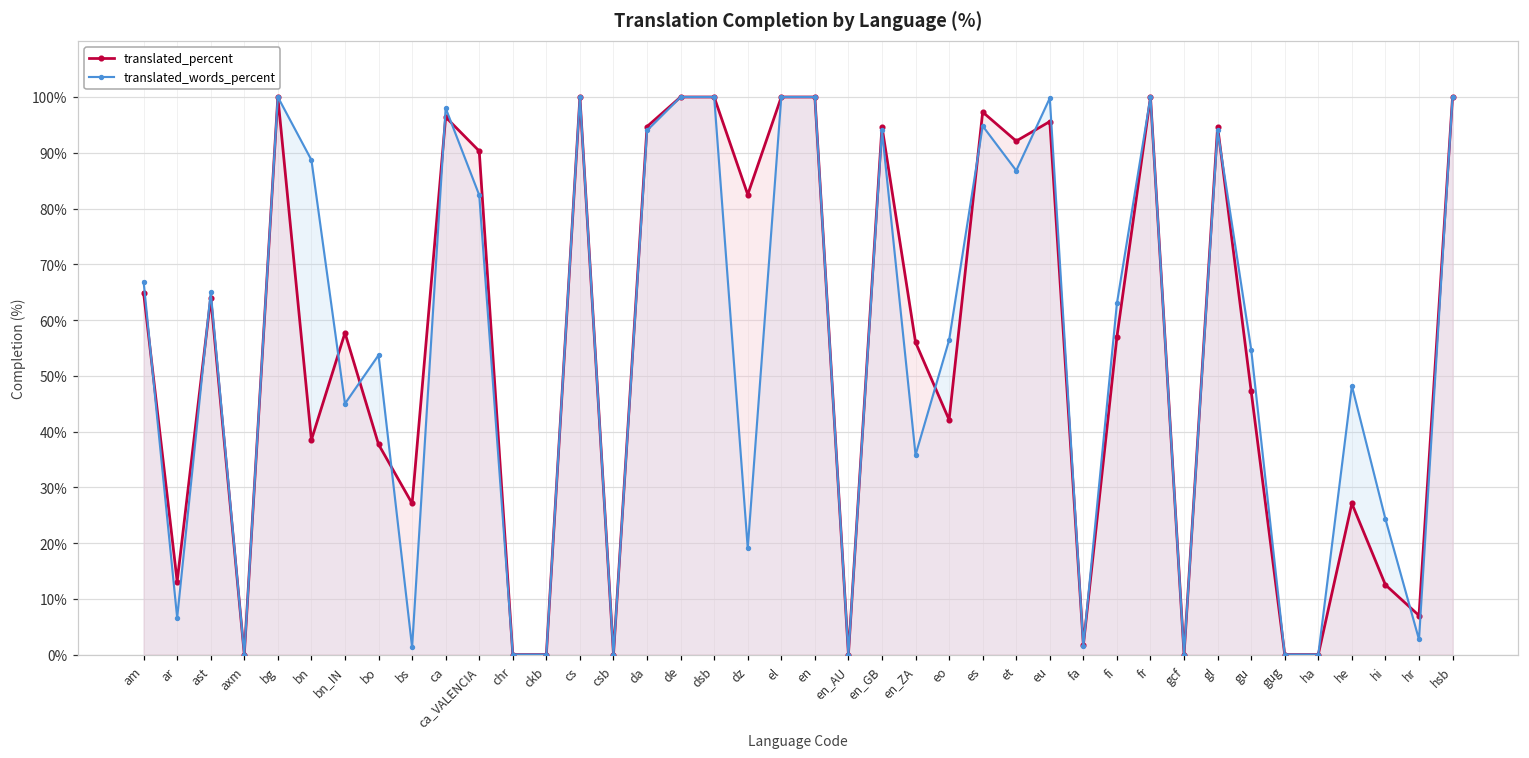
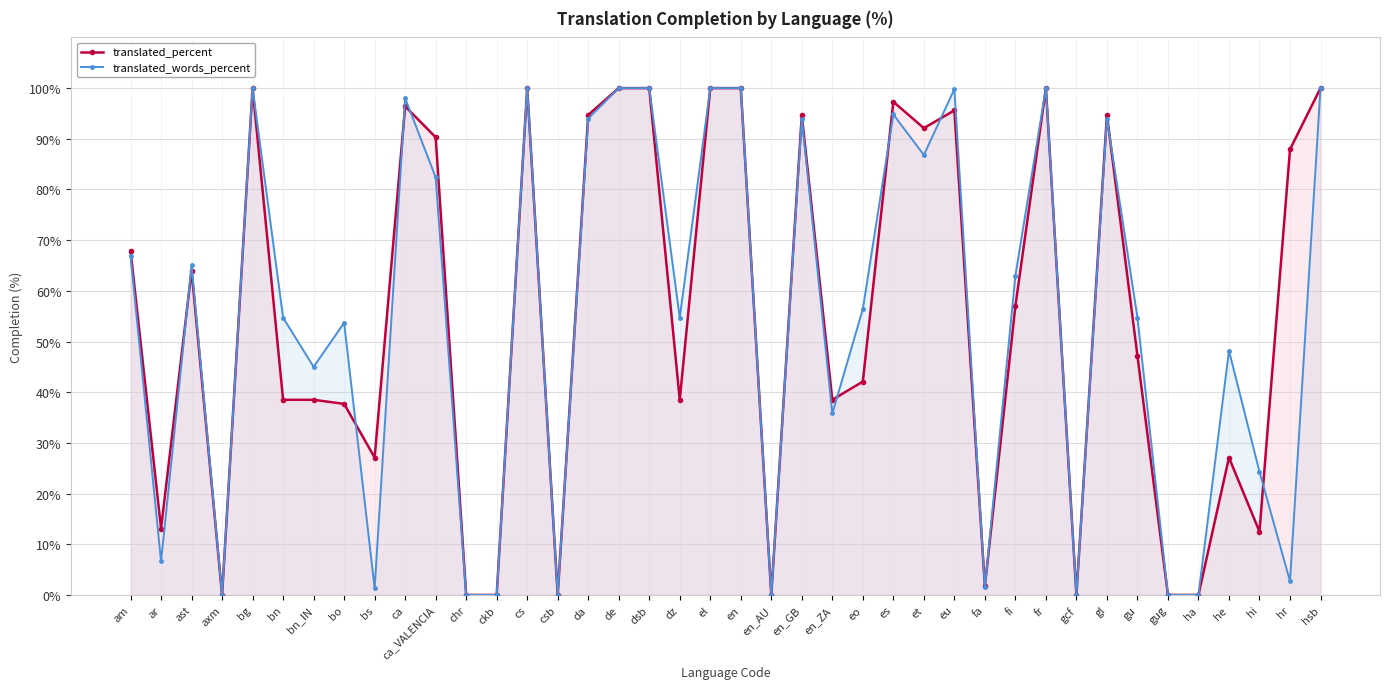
translated_percent, am: 65% -> 68%
translated_words_percent, bn: 89% -> 55%
translated_percent, bn_IN: 58% -> 39%
translated_percent, dz: 83% -> 39%
translated_words_percent, dz: 19% -> 55%
translated_percent, en_ZA: 56% -> 39%
translated_percent, hr: 7% -> 88%
